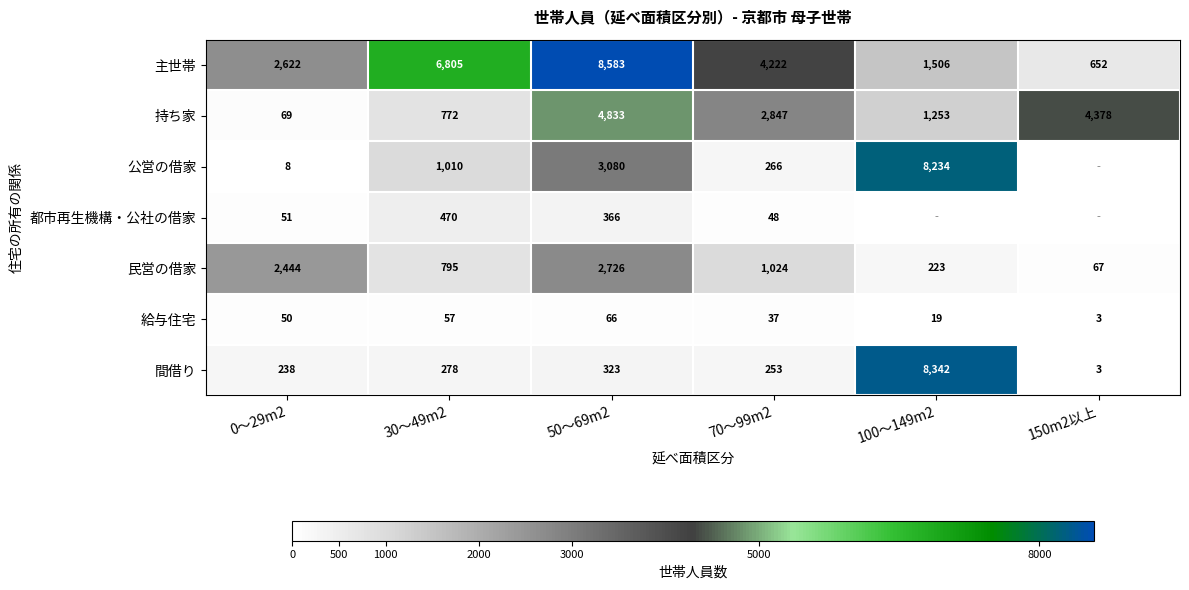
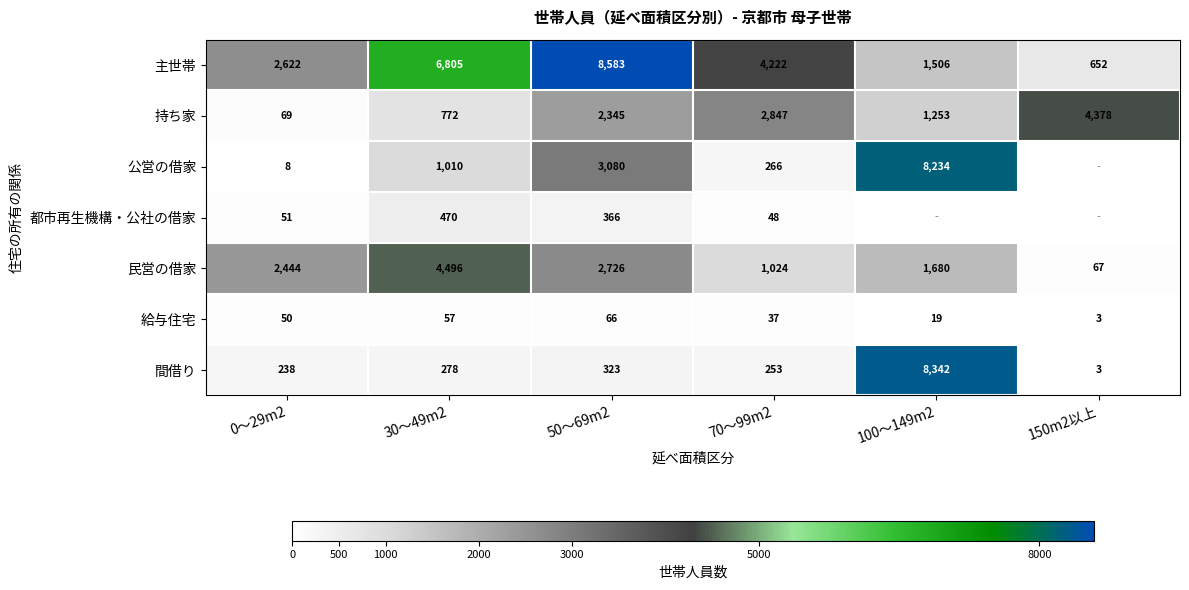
持ち家, 50～69m2: 4,833 -> 2,345
民営の借家, 30～49m2: 795 -> 4,496
民営の借家, 100～149m2: 223 -> 1,680
